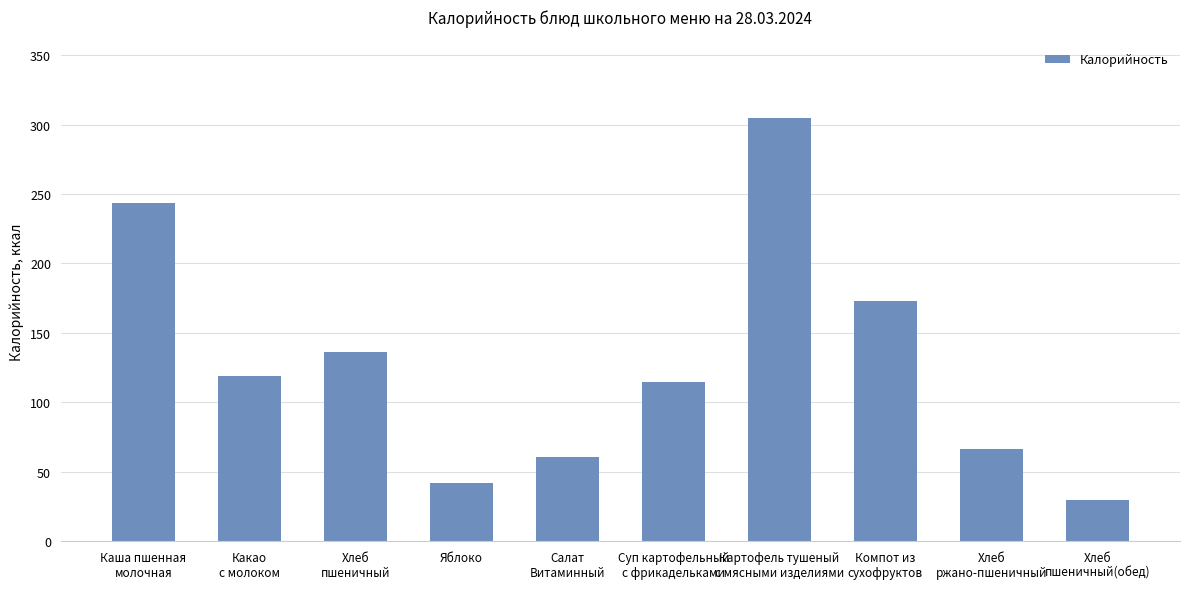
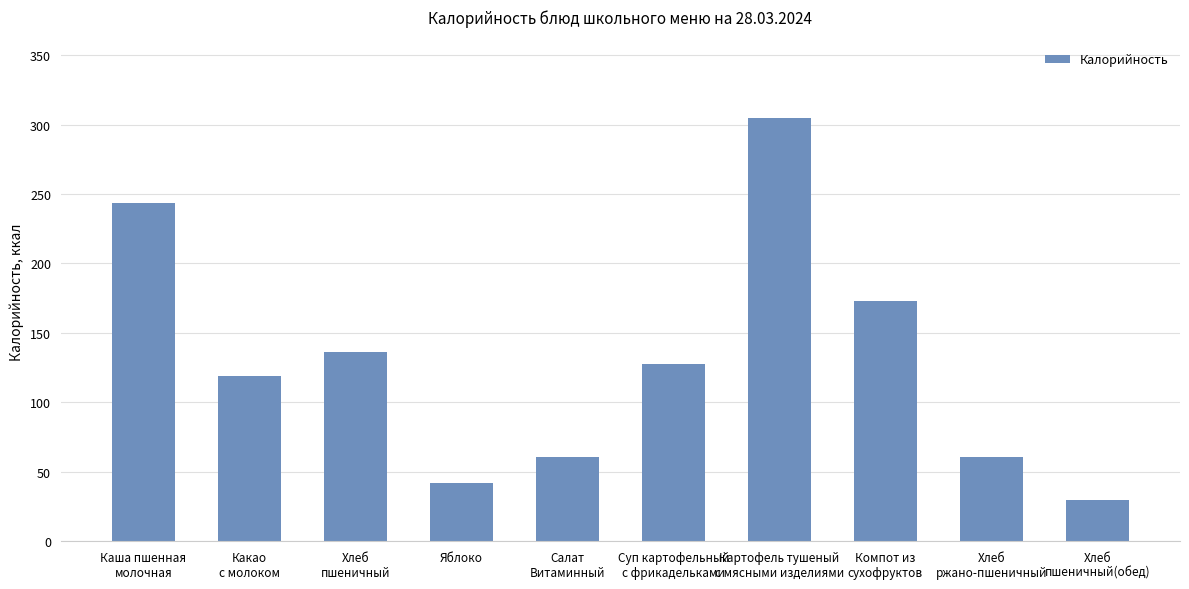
Суп картофельный с фрикадельками: 115 -> 128
Хлеб ржано-пшеничный: 66 -> 60
